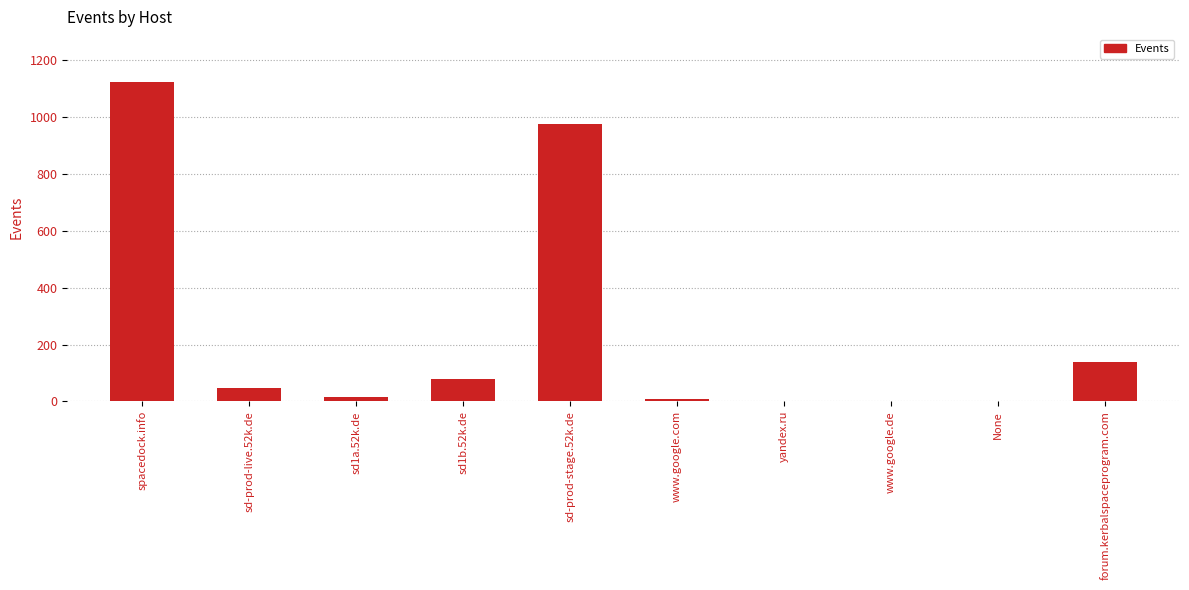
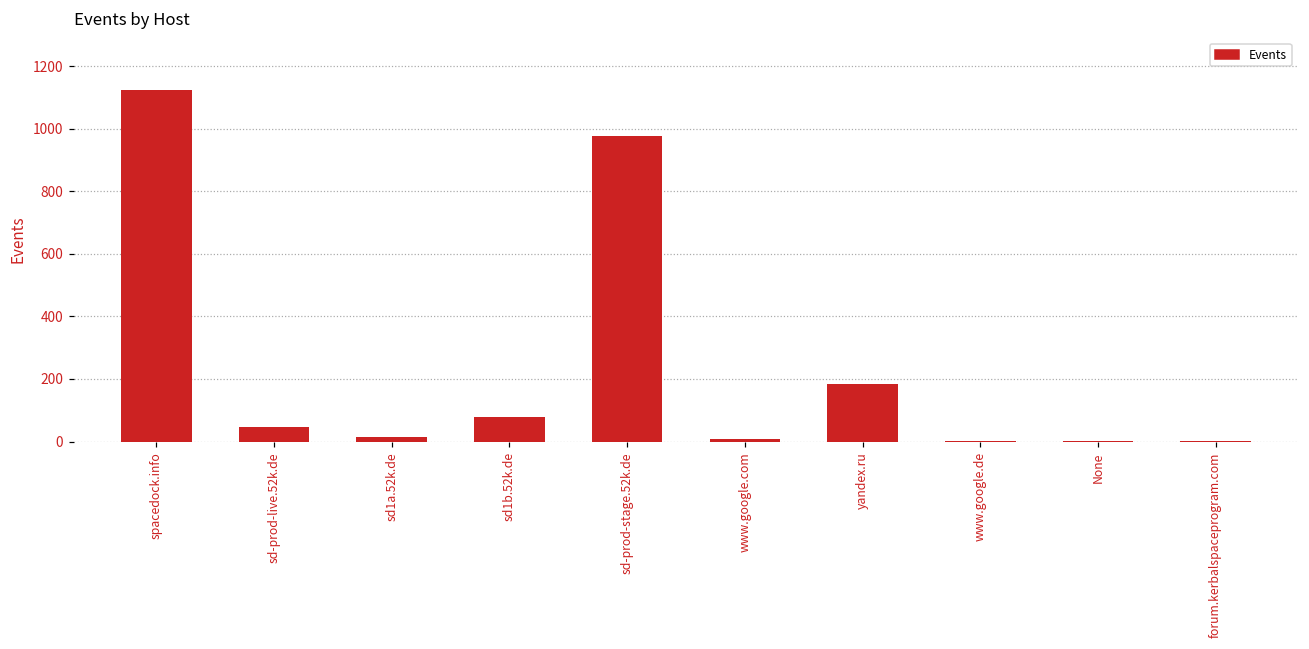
yandex.ru: 0 -> 180
forum.kerbalspaceprogram.com: 140 -> 0
